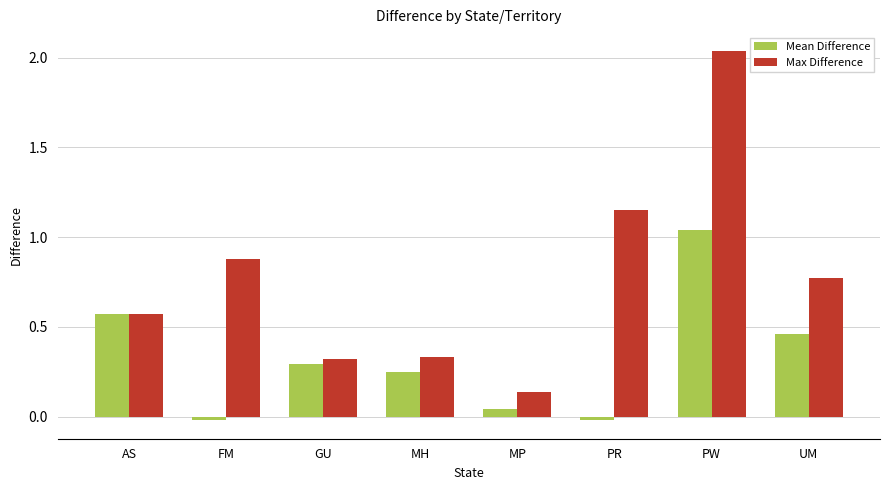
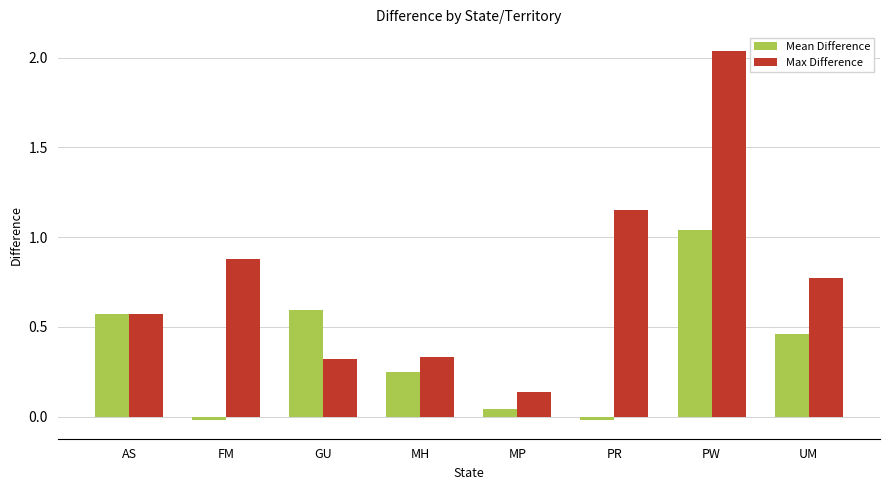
Mean Difference, GU: 0.30 -> 0.60
